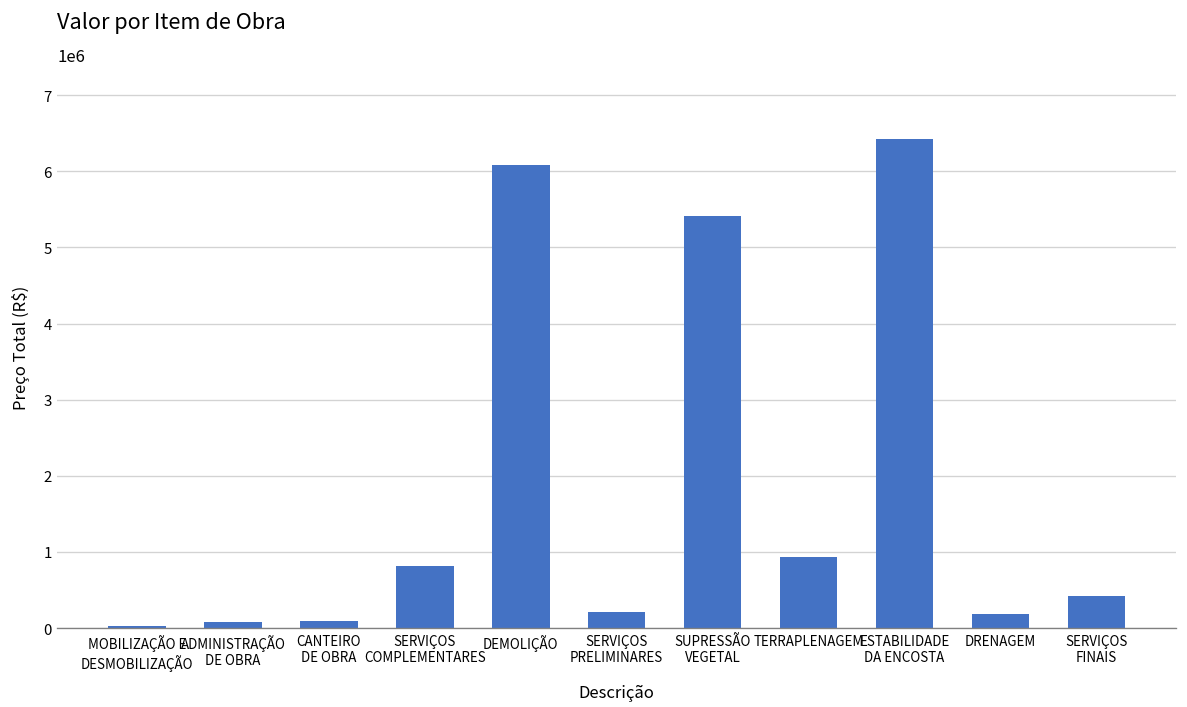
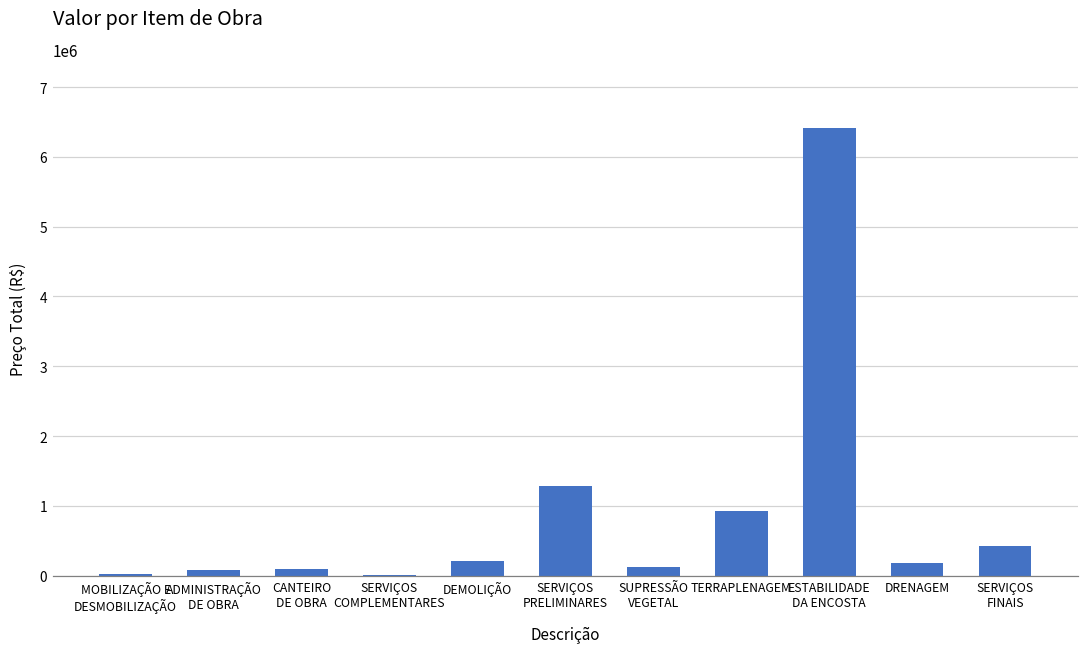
SERVIÇOS COMPLEMENTARES: 800000 -> 0
DEMOLIÇÃO: 6100000 -> 200000
SERVIÇOS PRELIMINARES: 200000 -> 1300000
SUPRESSÃO VEGETAL: 5400000 -> 100000
